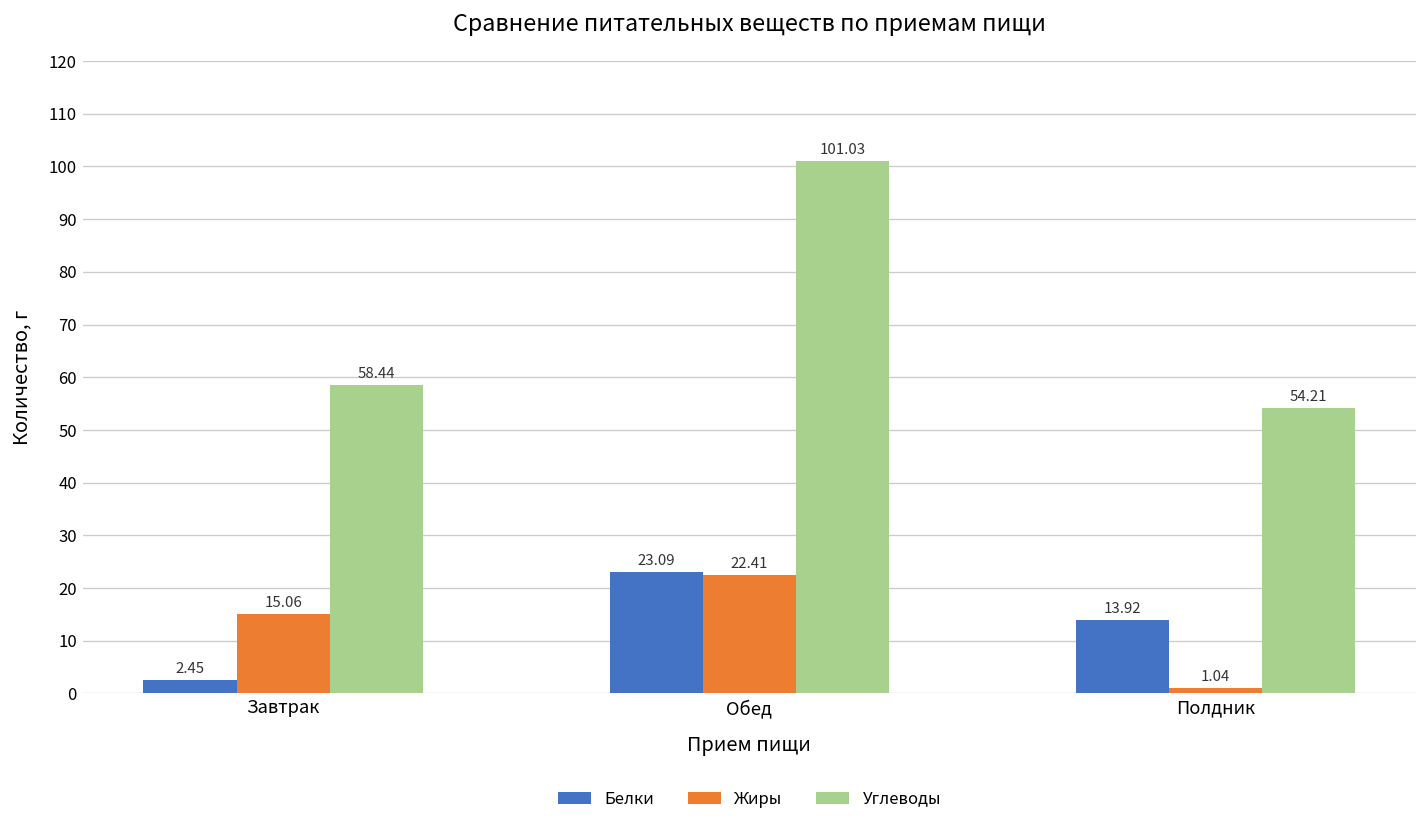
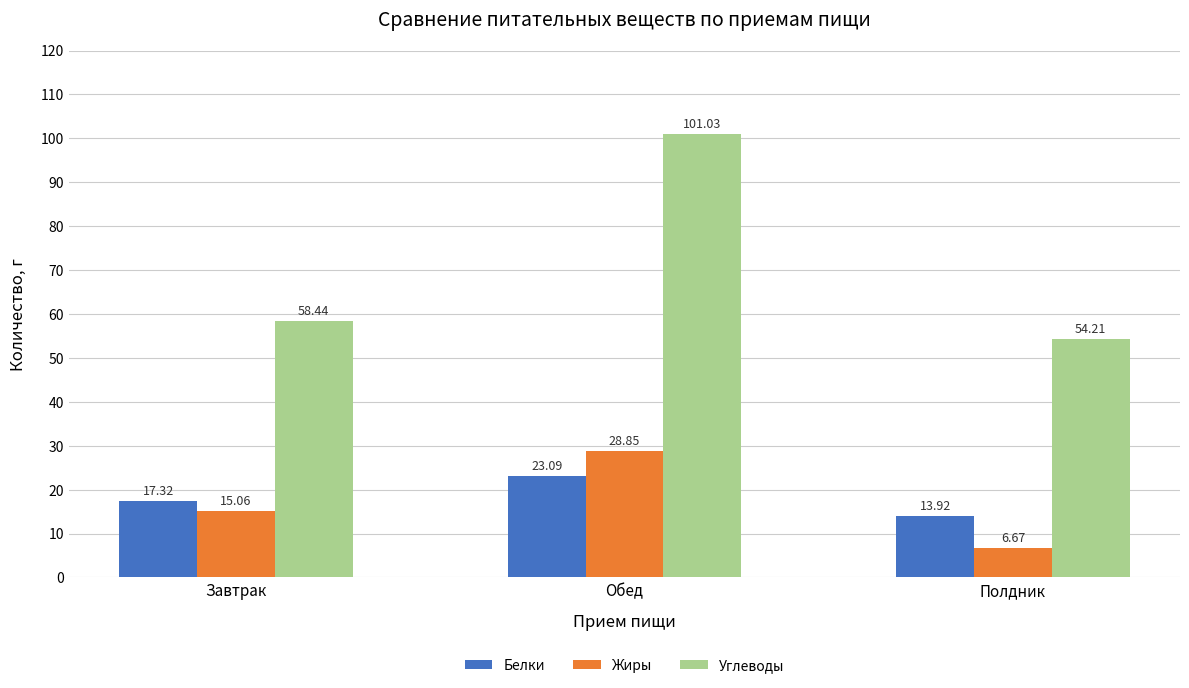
Белки, Завтрак: 2.45 -> 17.32
Жиры, Обед: 22.41 -> 28.85
Жиры, Полдник: 1.04 -> 6.67
